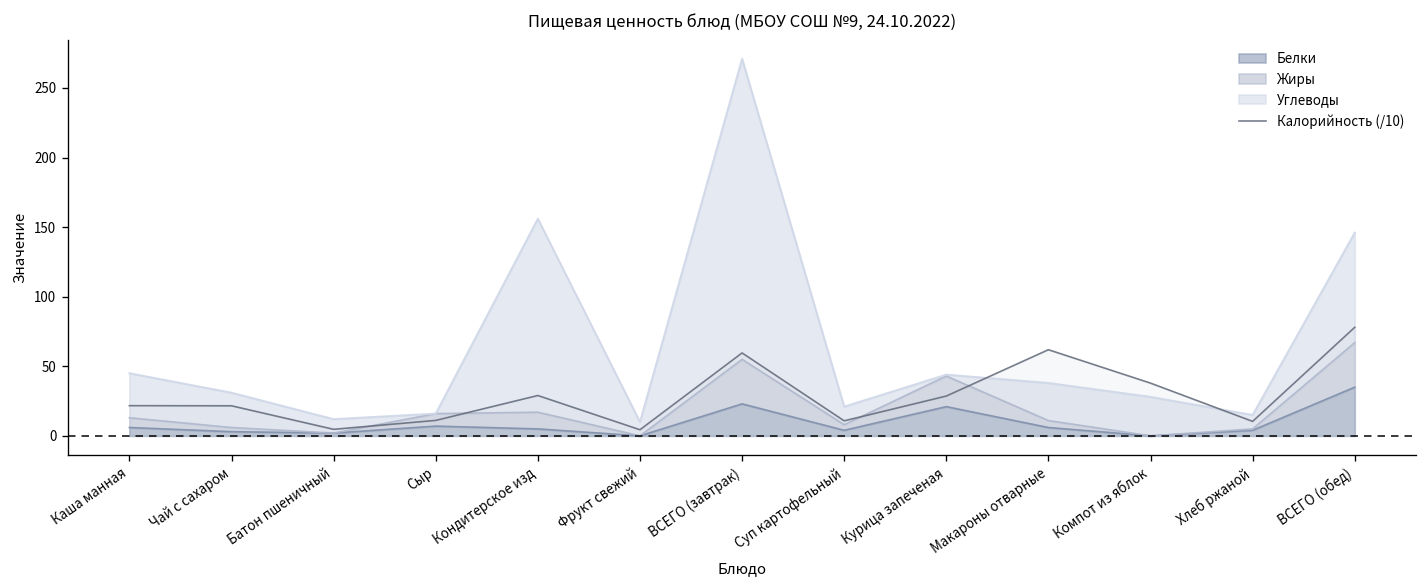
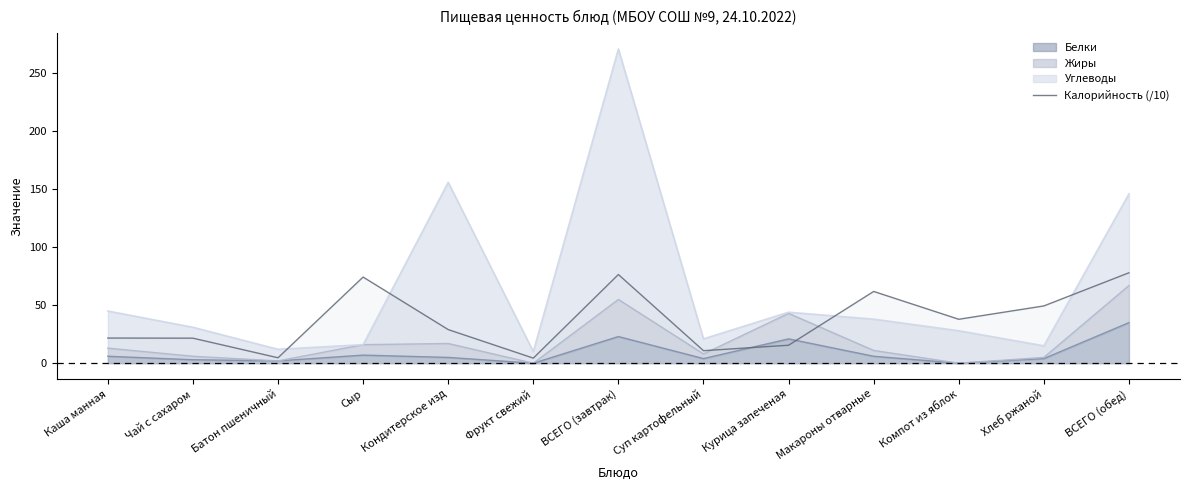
Калорийность (/10), Сыр: 11 -> 74
Калорийность (/10), ВСЕГО (завтрак): 60 -> 77
Калорийность (/10), Курица запеченая: 29 -> 16
Калорийность (/10), Хлеб ржаной: 10 -> 49
